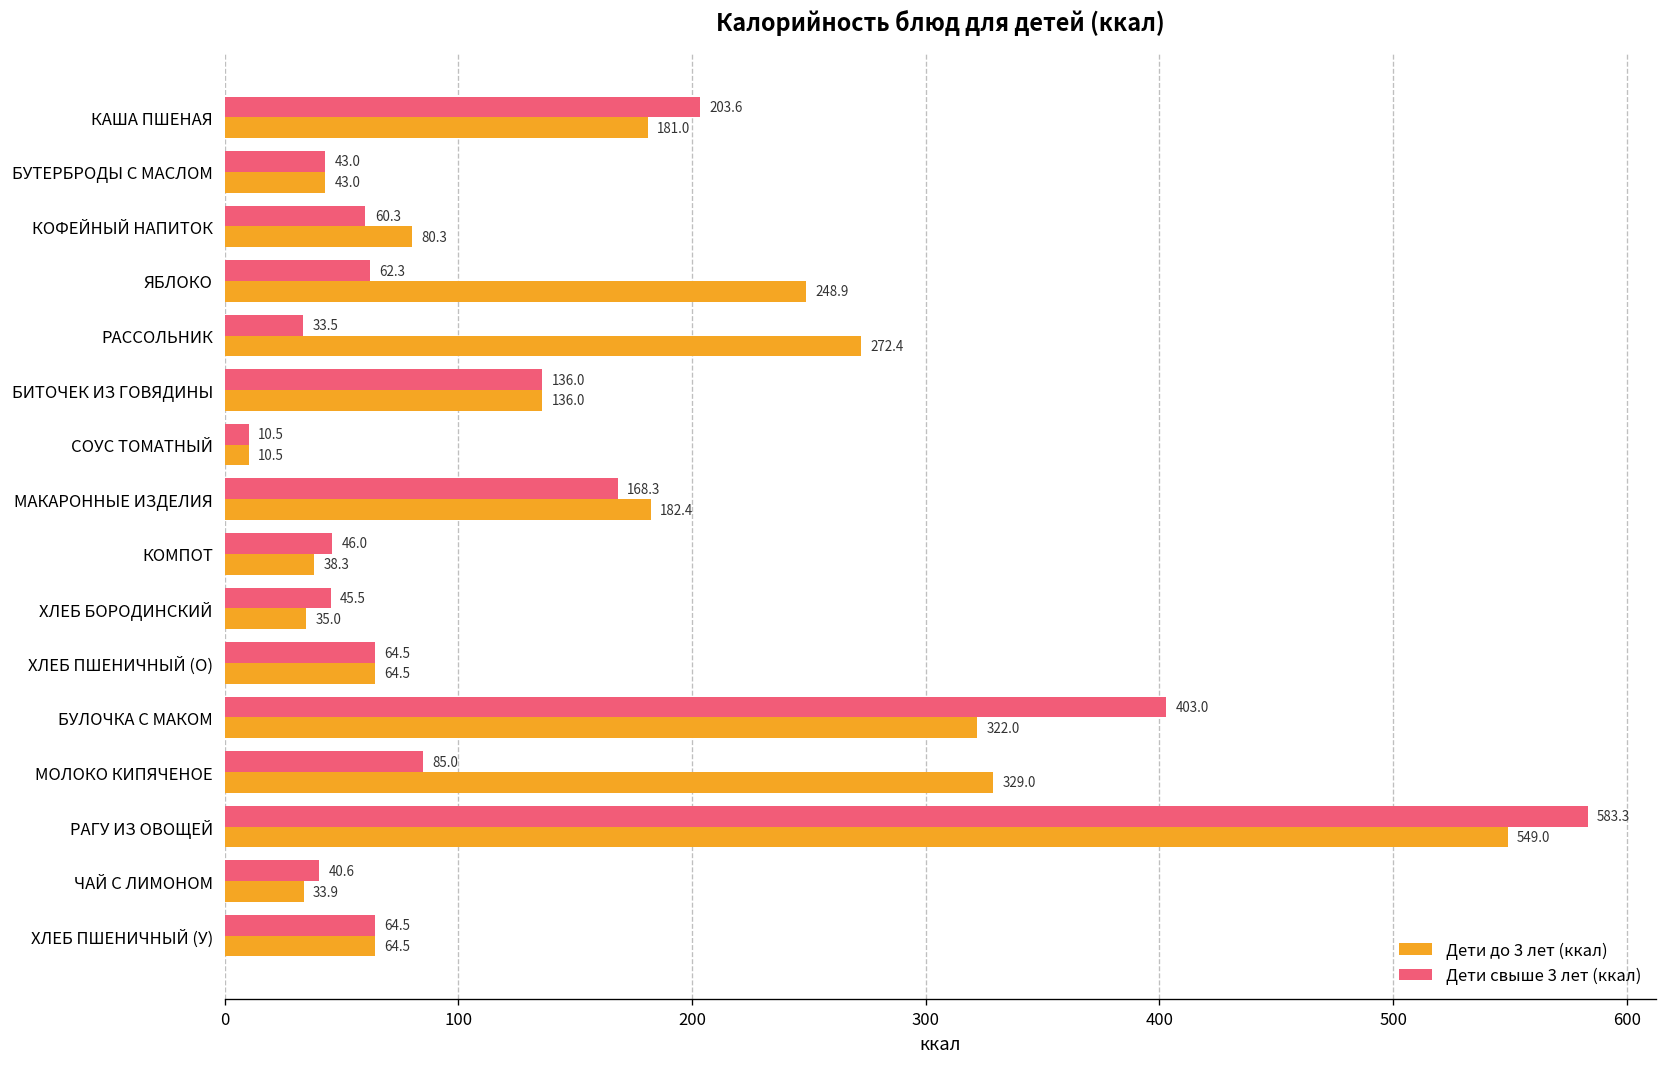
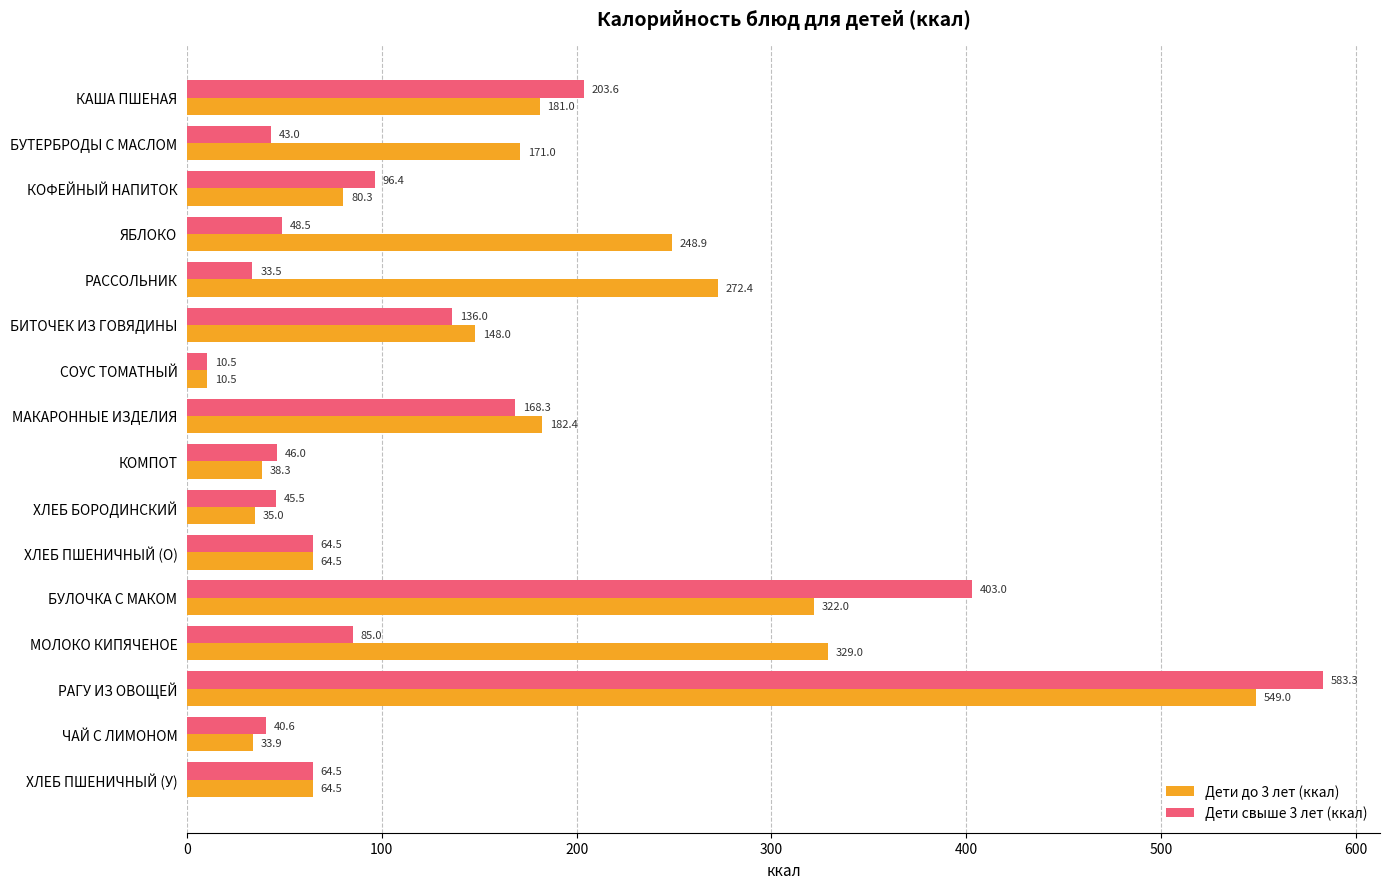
Дети до 3 лет (ккал), БУТЕРБРОДЫ С МАСЛОМ: 43.0 -> 171.0
Дети свыше 3 лет (ккал), КОФЕЙНЫЙ НАПИТОК: 60.3 -> 96.4
Дети свыше 3 лет (ккал), ЯБЛОКО: 62.3 -> 48.5
Дети до 3 лет (ккал), БИТОЧЕК ИЗ ГОВЯДИНЫ: 136.0 -> 148.0
